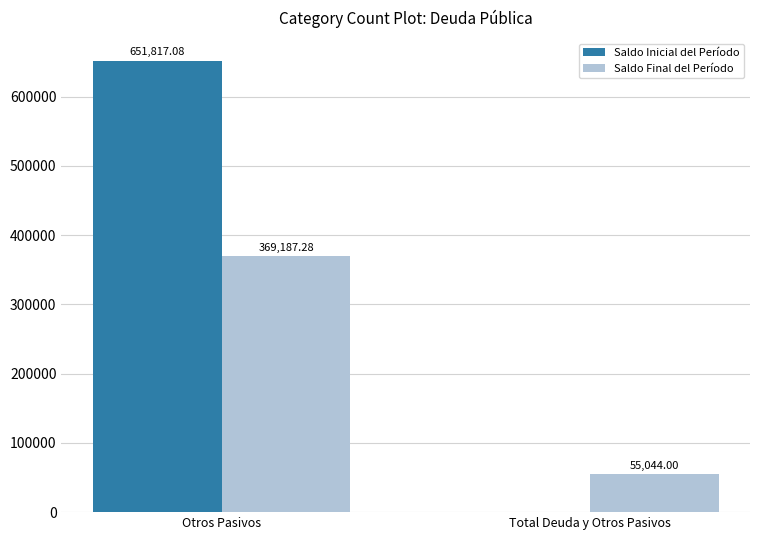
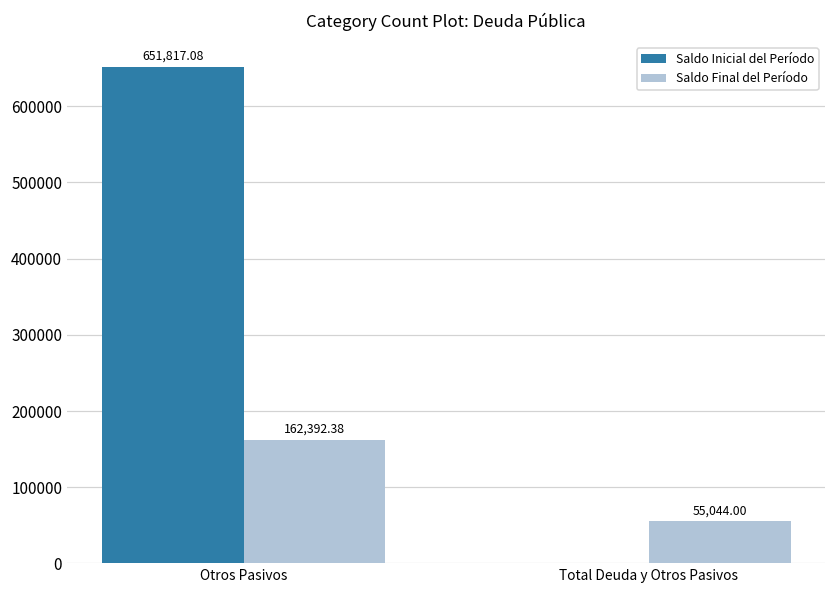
Saldo Final del Período, Otros Pasivos: 369,187.28 -> 162,392.38
